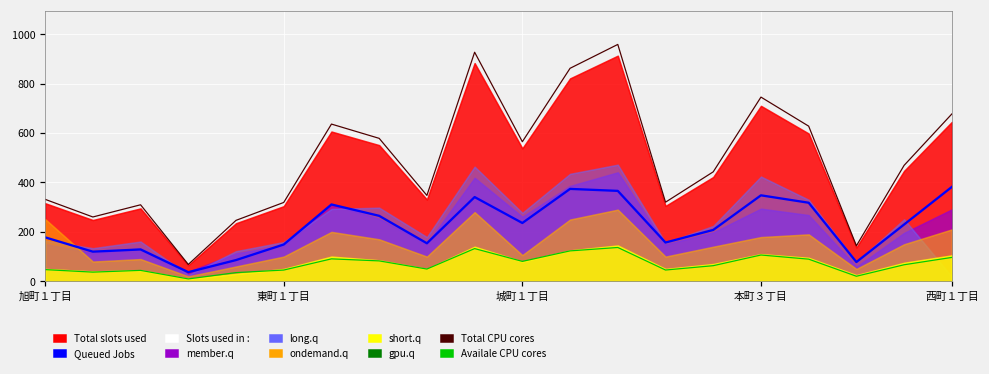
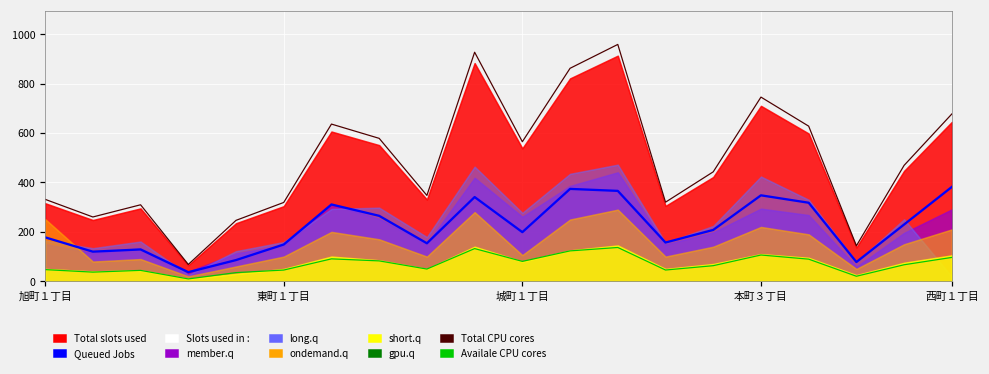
Queued Jobs, 城町１丁目: 240 -> 200
ondemand.q, 本町３丁目: 180 -> 220
